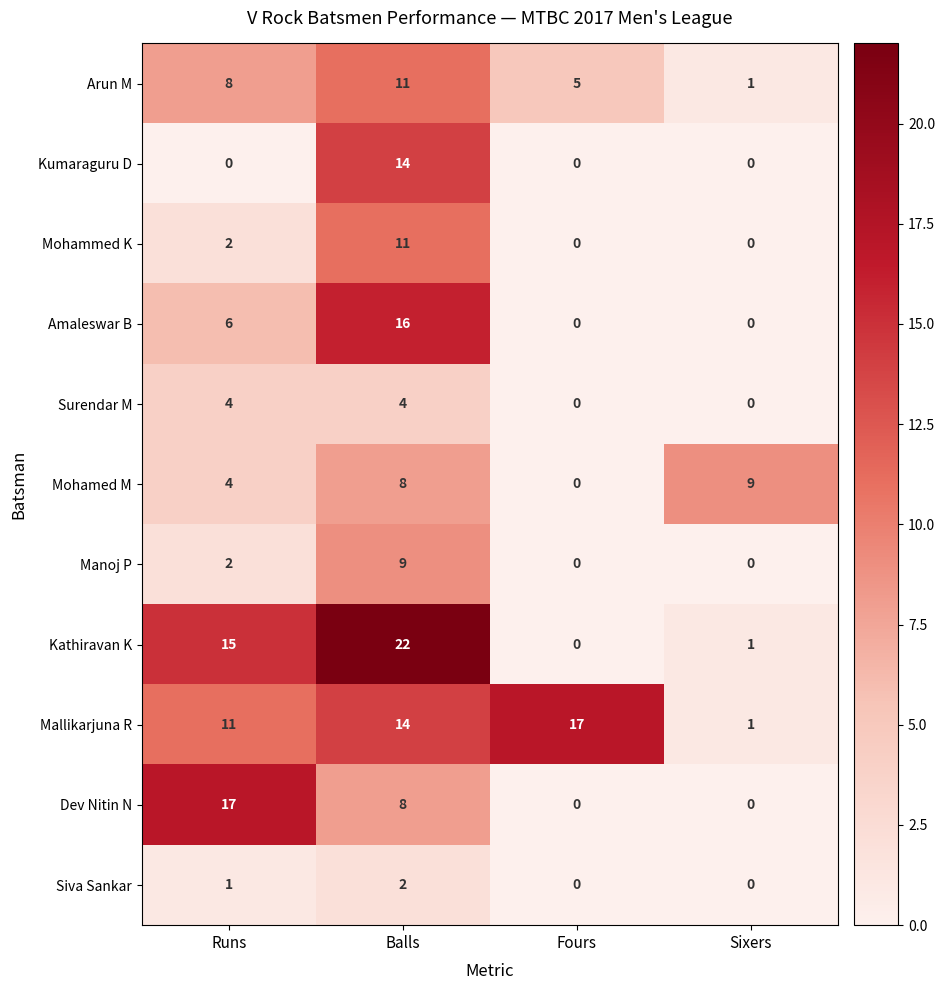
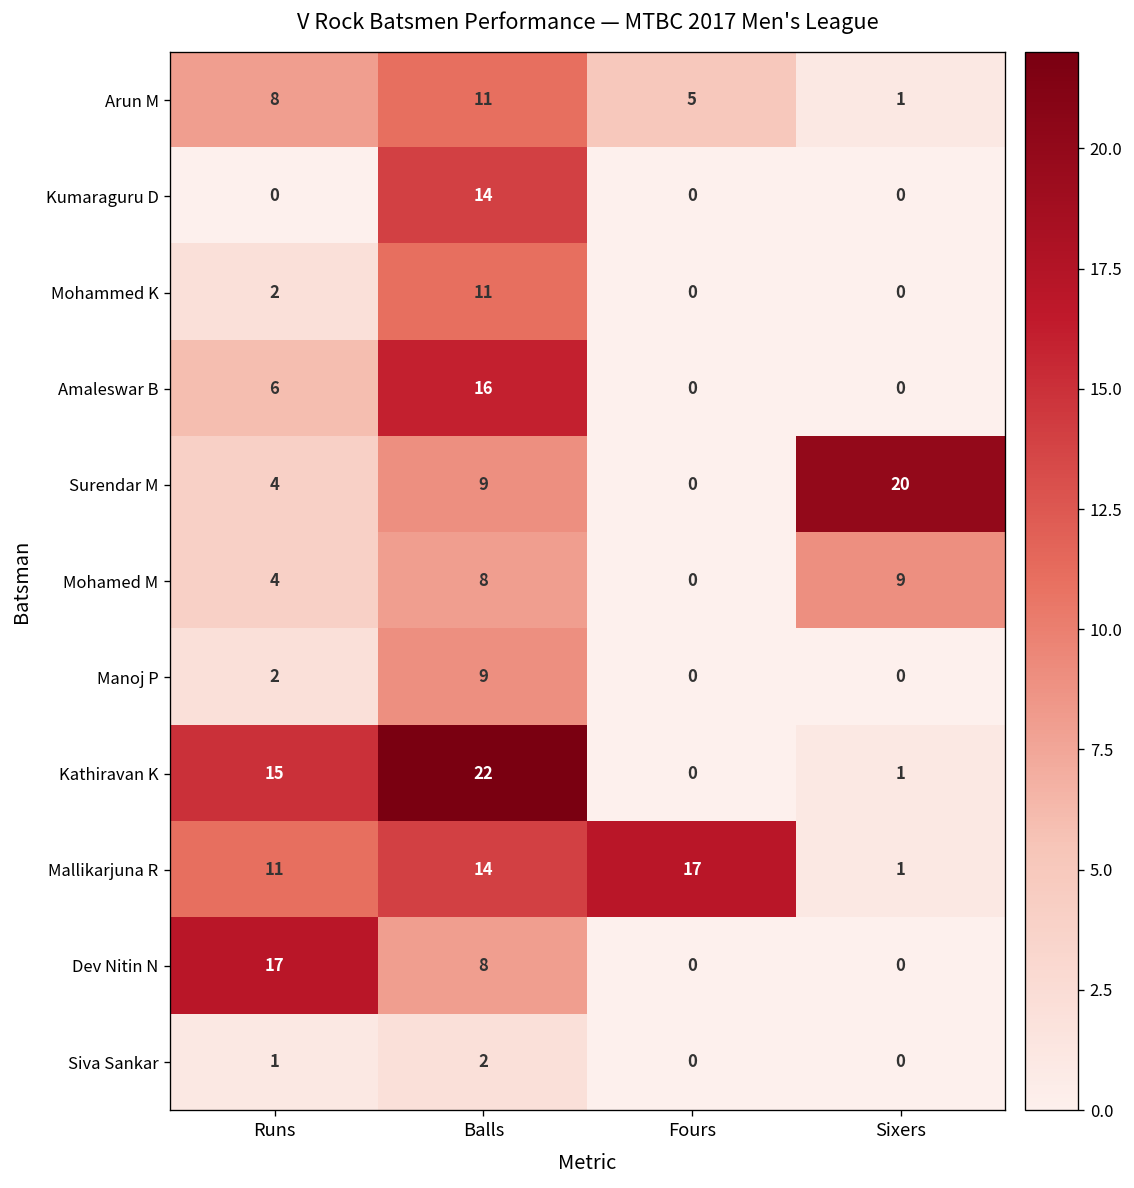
Surendar M, Balls: 4 -> 9
Surendar M, Sixers: 0 -> 20
